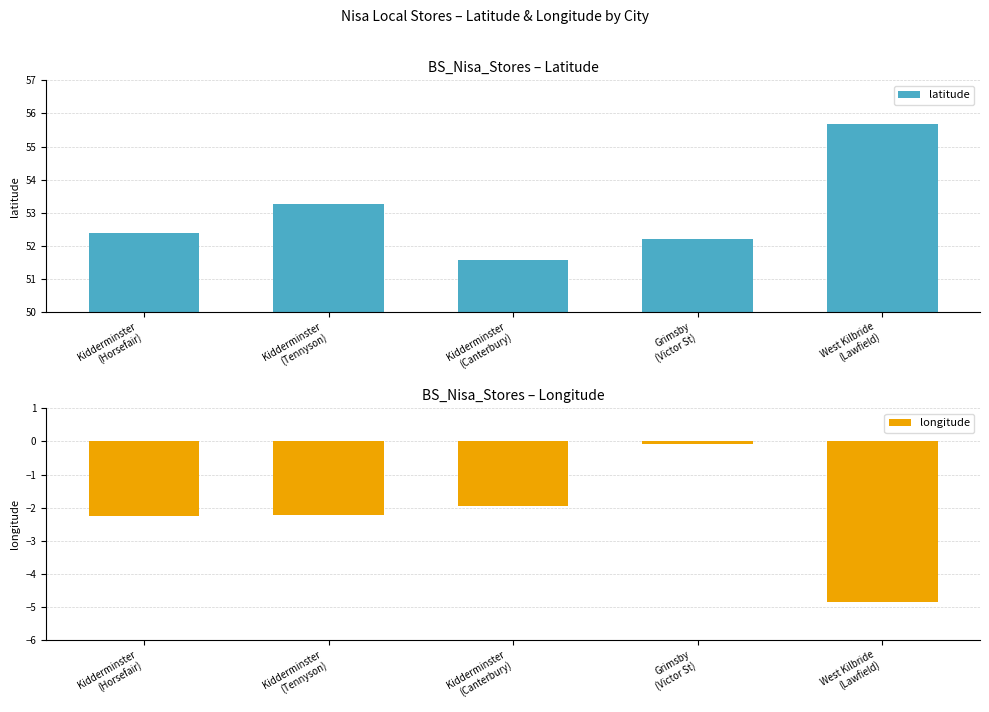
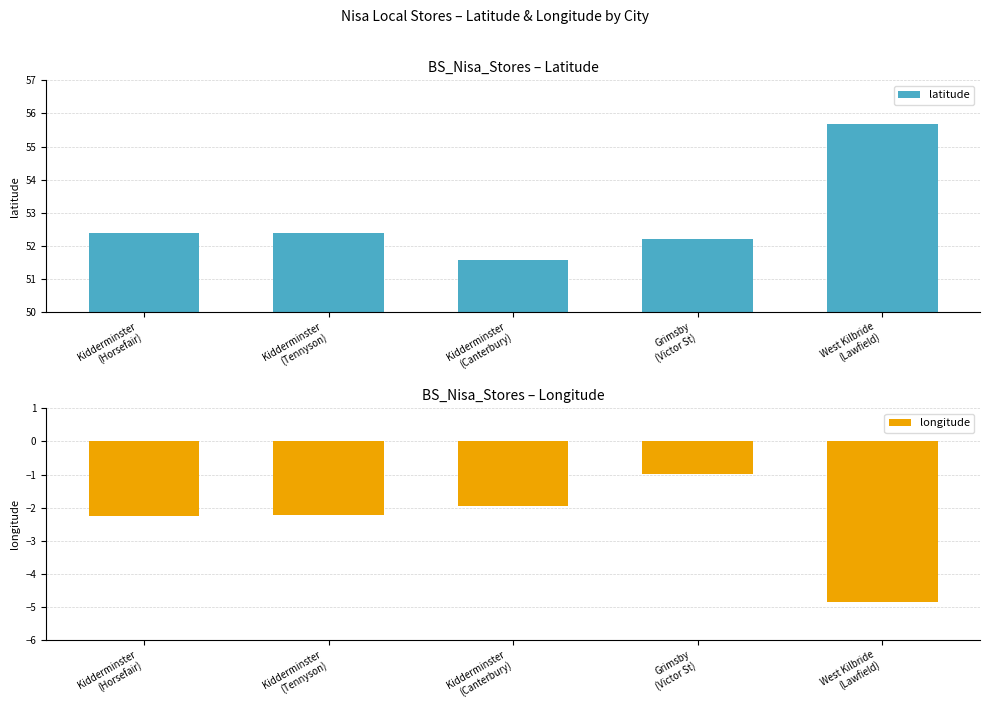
BS_Nisa_Stores – Latitude, Kidderminster (Tennyson): 53.3 -> 52.4
BS_Nisa_Stores – Longitude, Grimsby (Victor St): -0.1 -> -1.0
